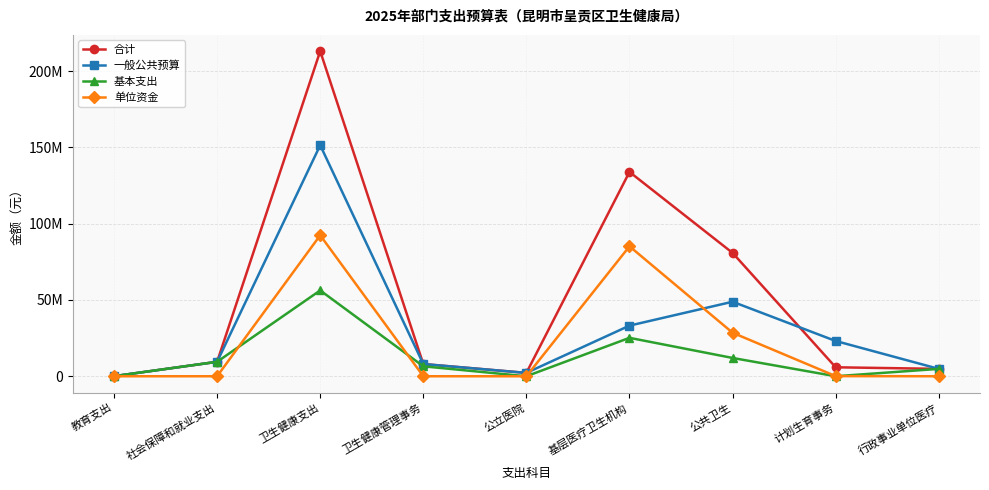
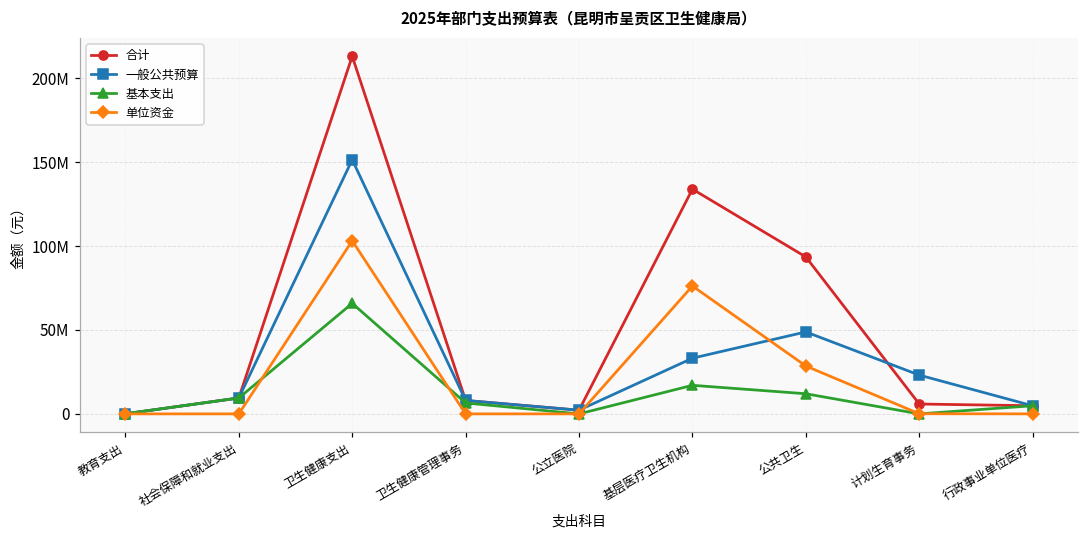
基本支出, 卫生健康支出: 56000000 -> 66000000
单位资金, 卫生健康支出: 92000000 -> 103000000
基本支出, 基层医疗卫生机构: 25000000 -> 17000000
单位资金, 基层医疗卫生机构: 85000000 -> 76000000
合计, 公共卫生: 81000000 -> 94000000
